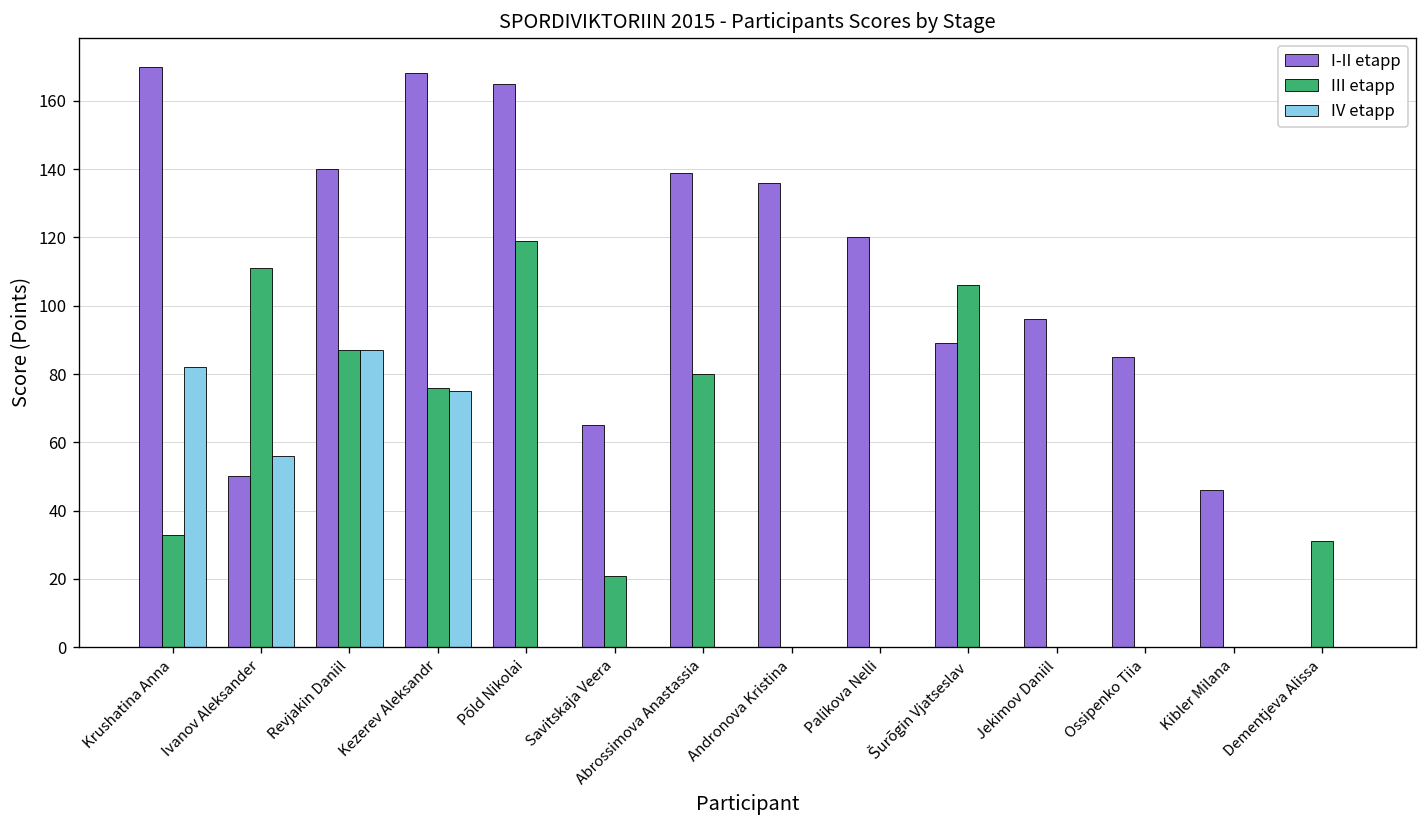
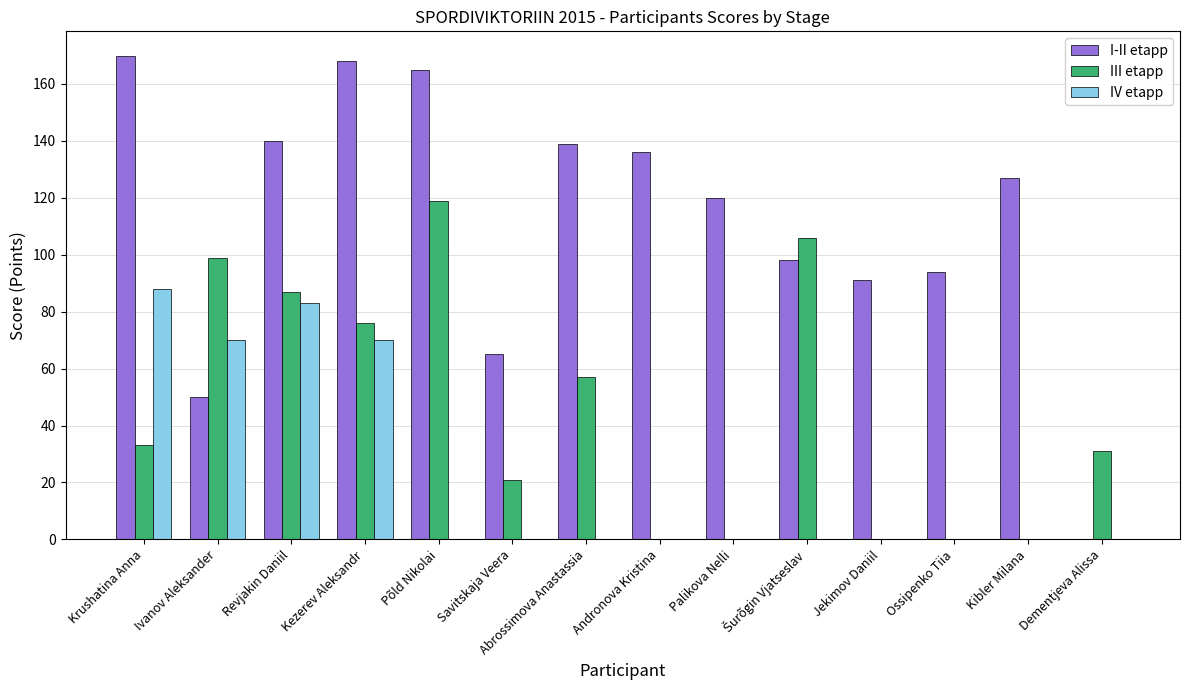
IV etapp, Krushatina Anna: 82 -> 88
III etapp, Ivanov Aleksander: 111 -> 99
IV etapp, Ivanov Aleksander: 56 -> 70
IV etapp, Revjakin Daniil: 87 -> 83
IV etapp, Kezerev Aleksandr: 75 -> 70
III etapp, Abrossimova Anastassia: 80 -> 57
I-II etapp, Šurõgin Vjatseslav: 89 -> 98
I-II etapp, Jekimov Daniil: 96 -> 91
I-II etapp, Ossipenko Tiia: 85 -> 94
I-II etapp, Kibler Milana: 46 -> 127
